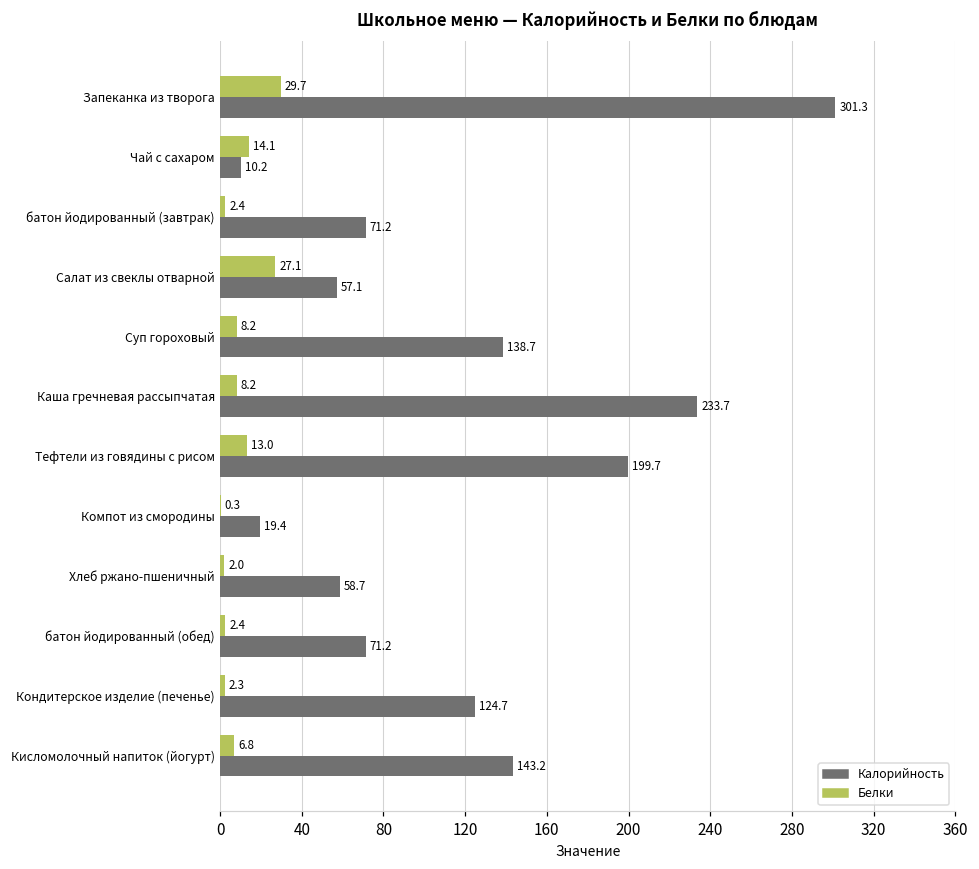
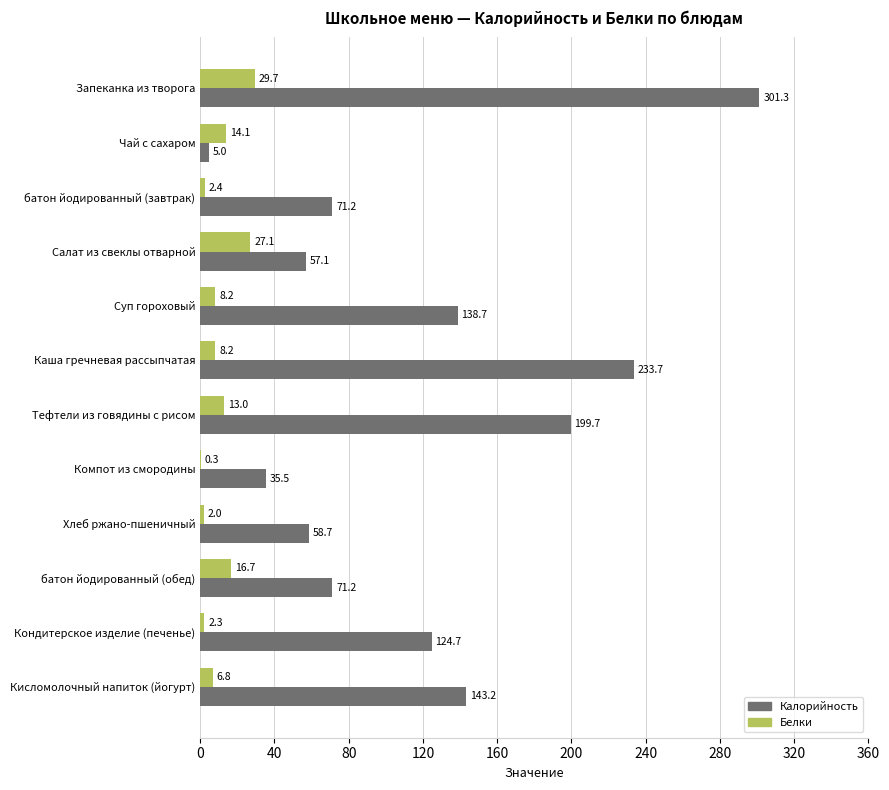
Калорийность, Чай с сахаром: 10.2 -> 5.0
Калорийность, Компот из смородины: 19.4 -> 35.5
Белки, батон йодированный (обед): 2.4 -> 16.7
